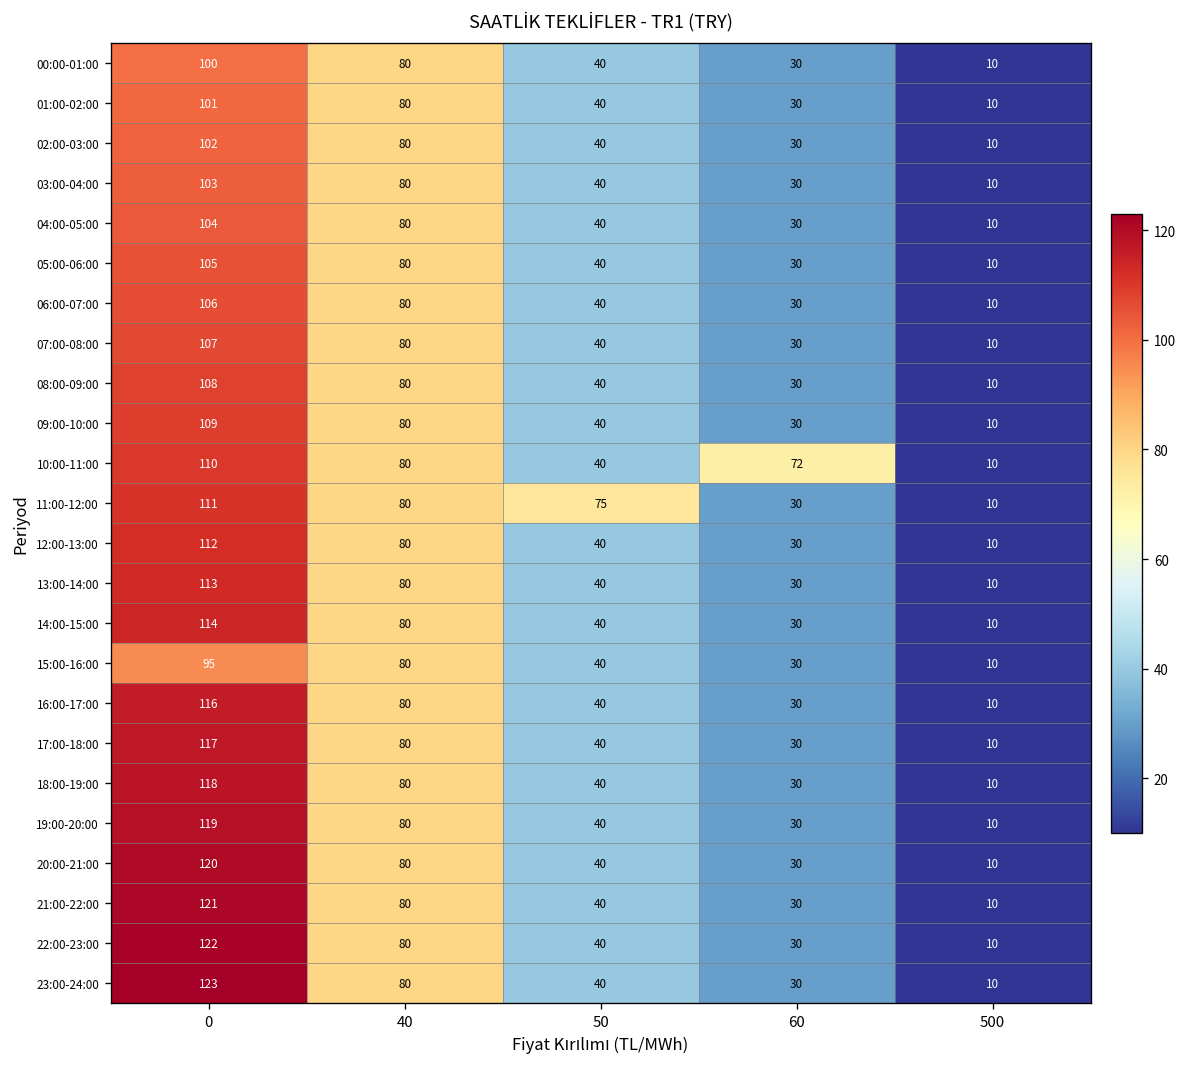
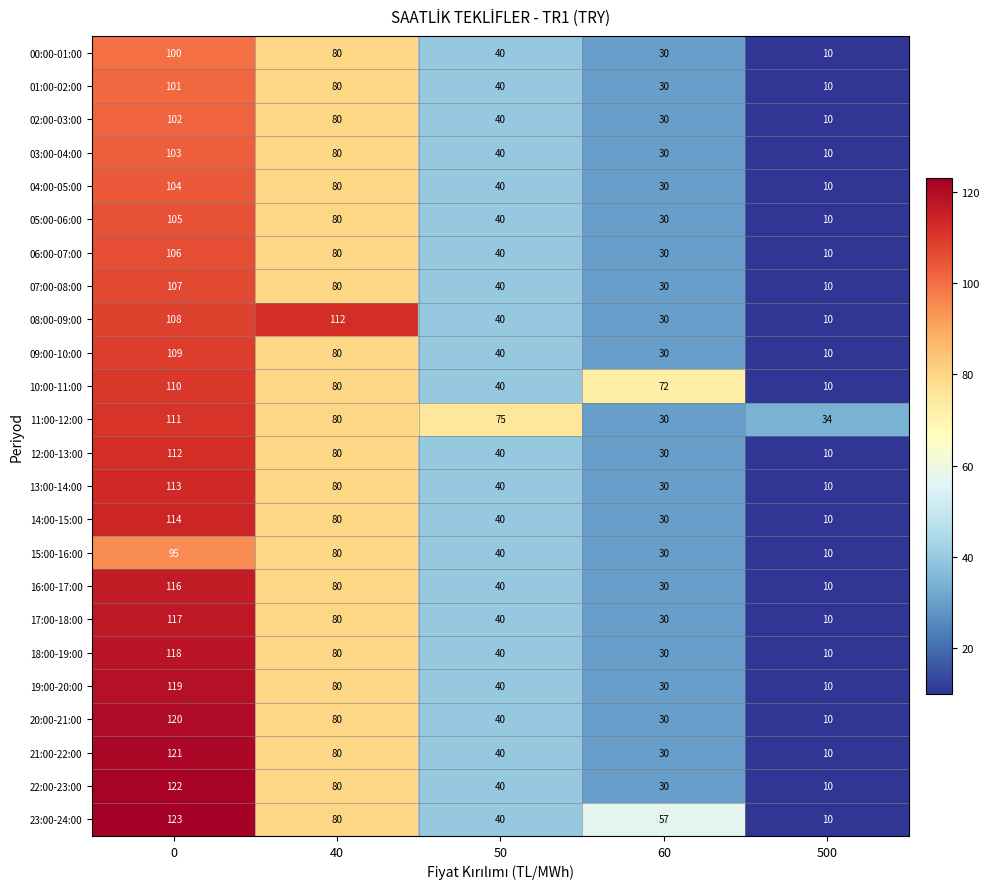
08:00-09:00, 40: 80 -> 112
11:00-12:00, 500: 10 -> 34
23:00-24:00, 60: 30 -> 57
